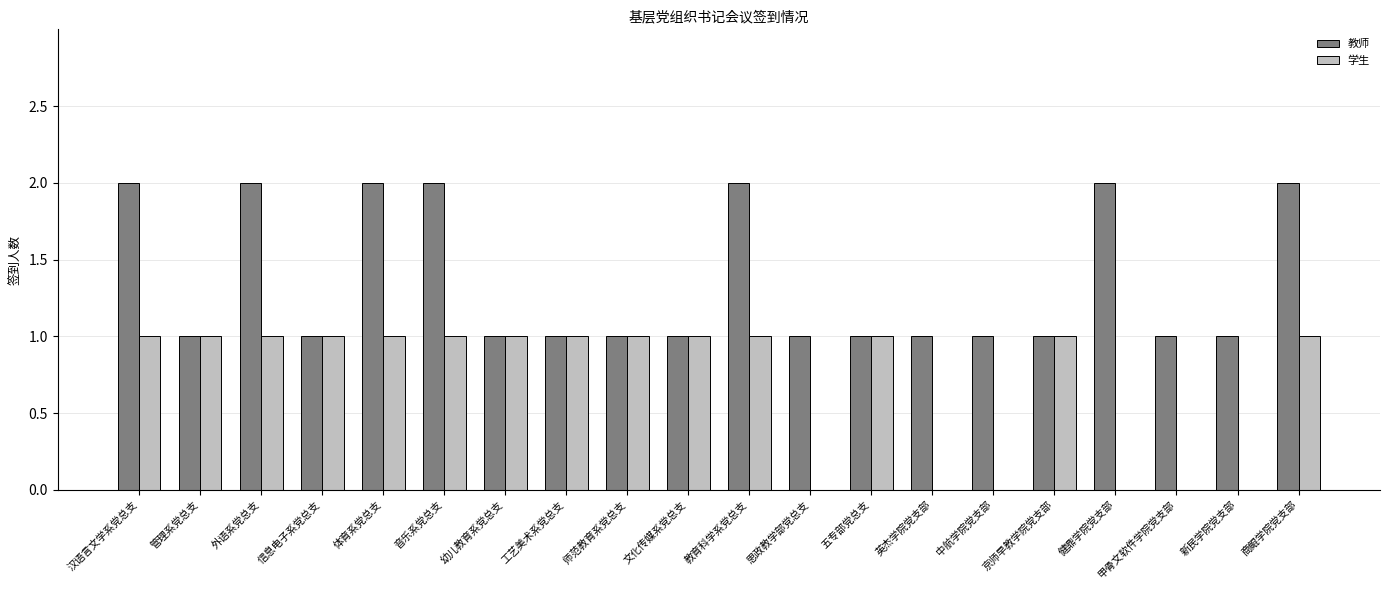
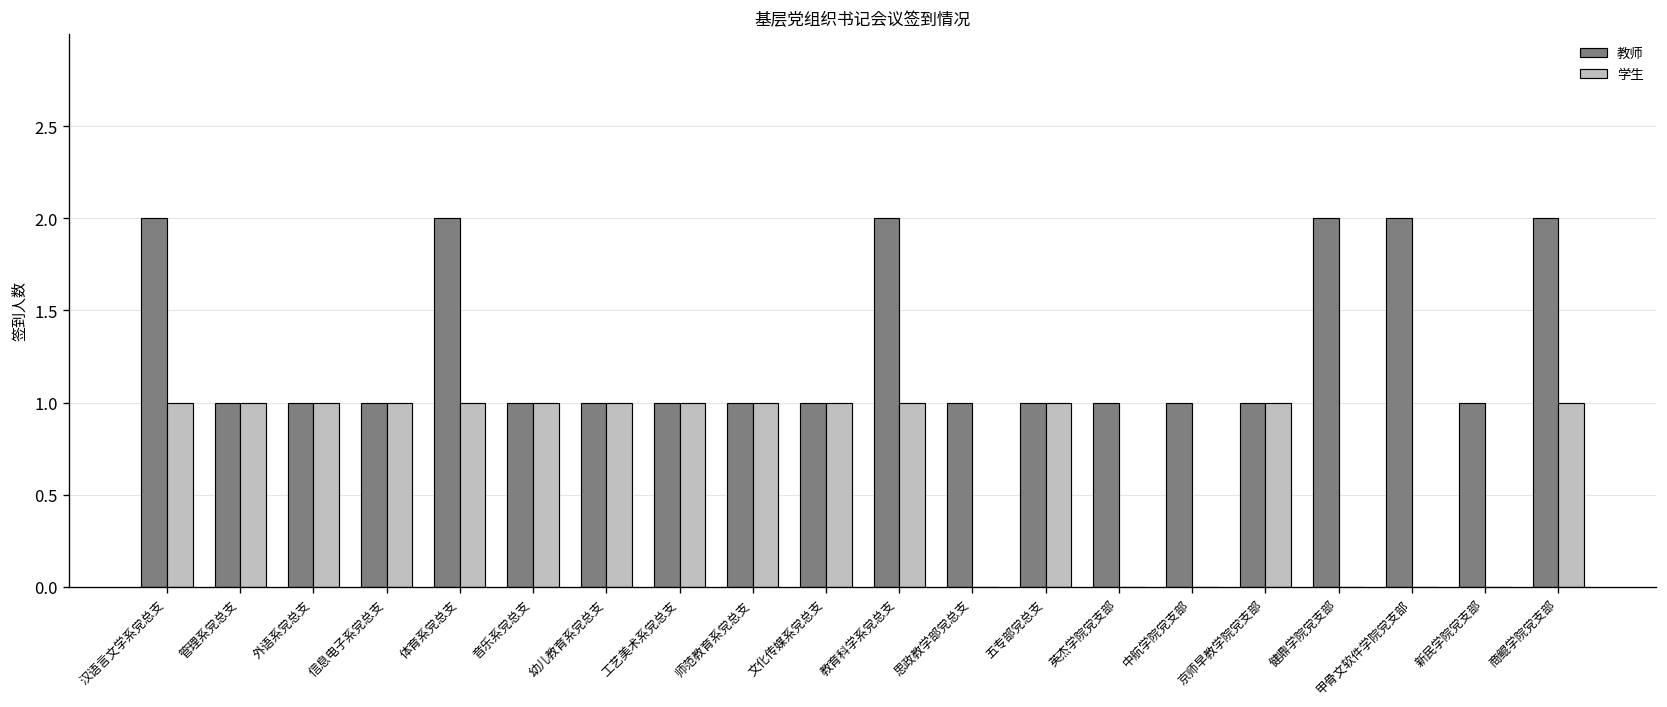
教师, 外语系党总支: 2 -> 1
教师, 音乐系党总支: 2 -> 1
教师, 甲骨文软件学院党支部: 1 -> 2
